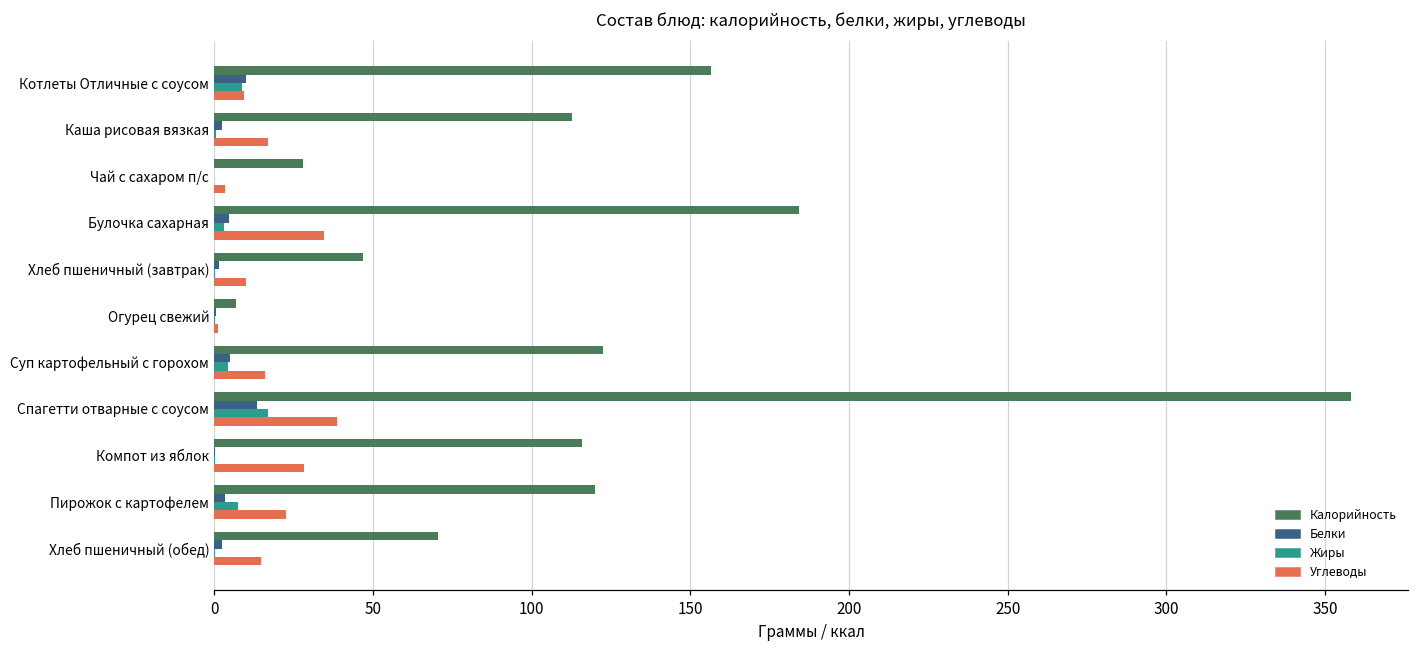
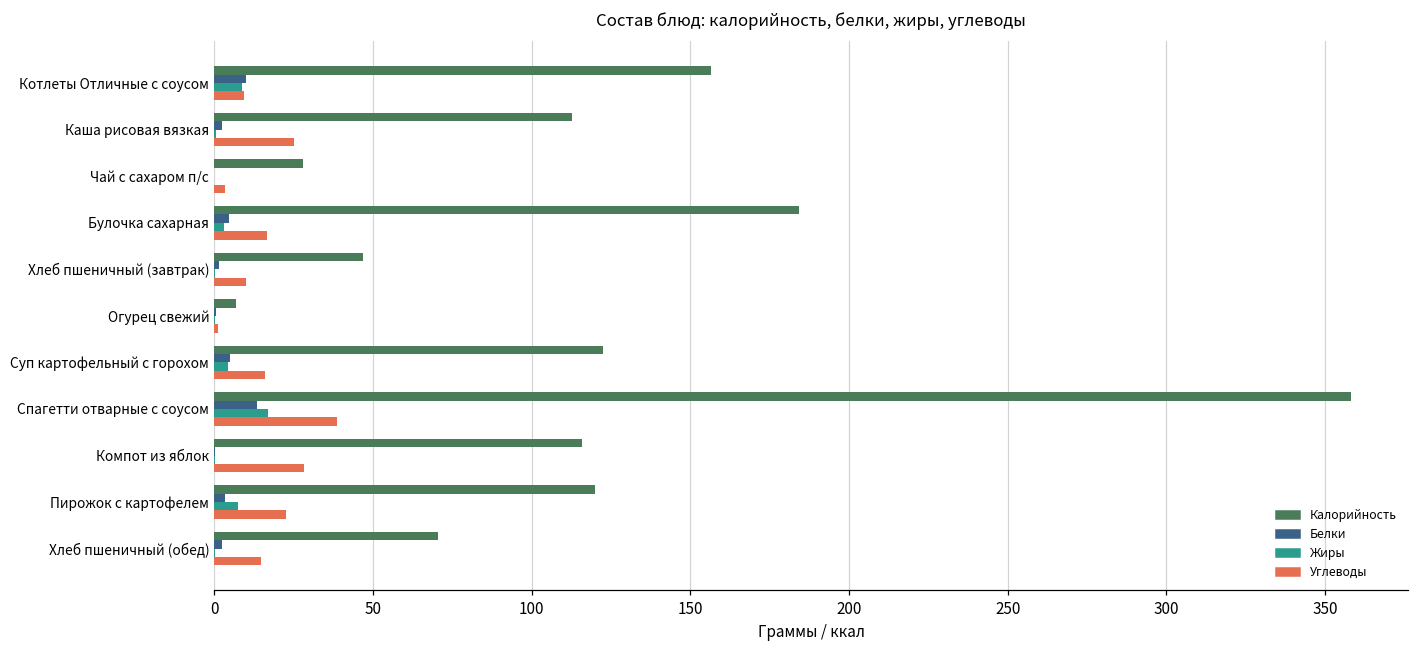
Углеводы, Каша рисовая вязкая: 17 -> 25
Углеводы, Булочка сахарная: 35 -> 17
